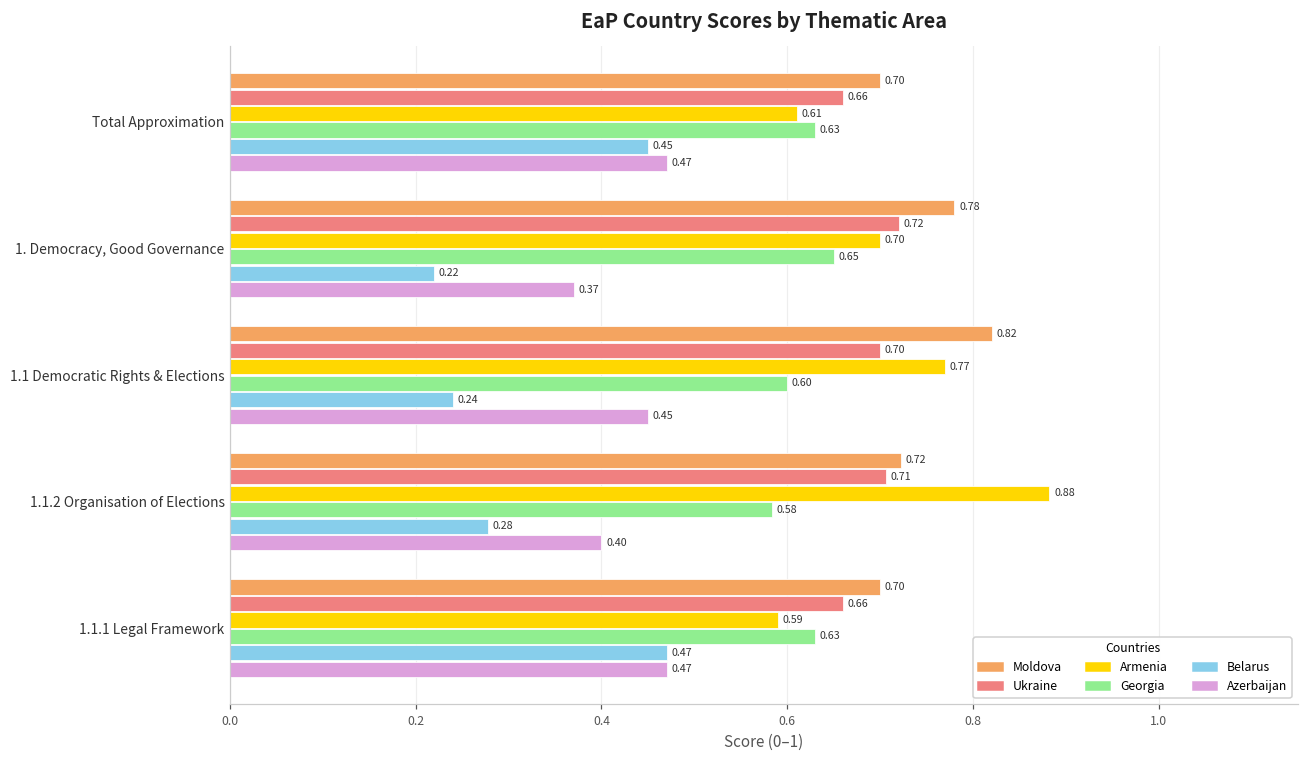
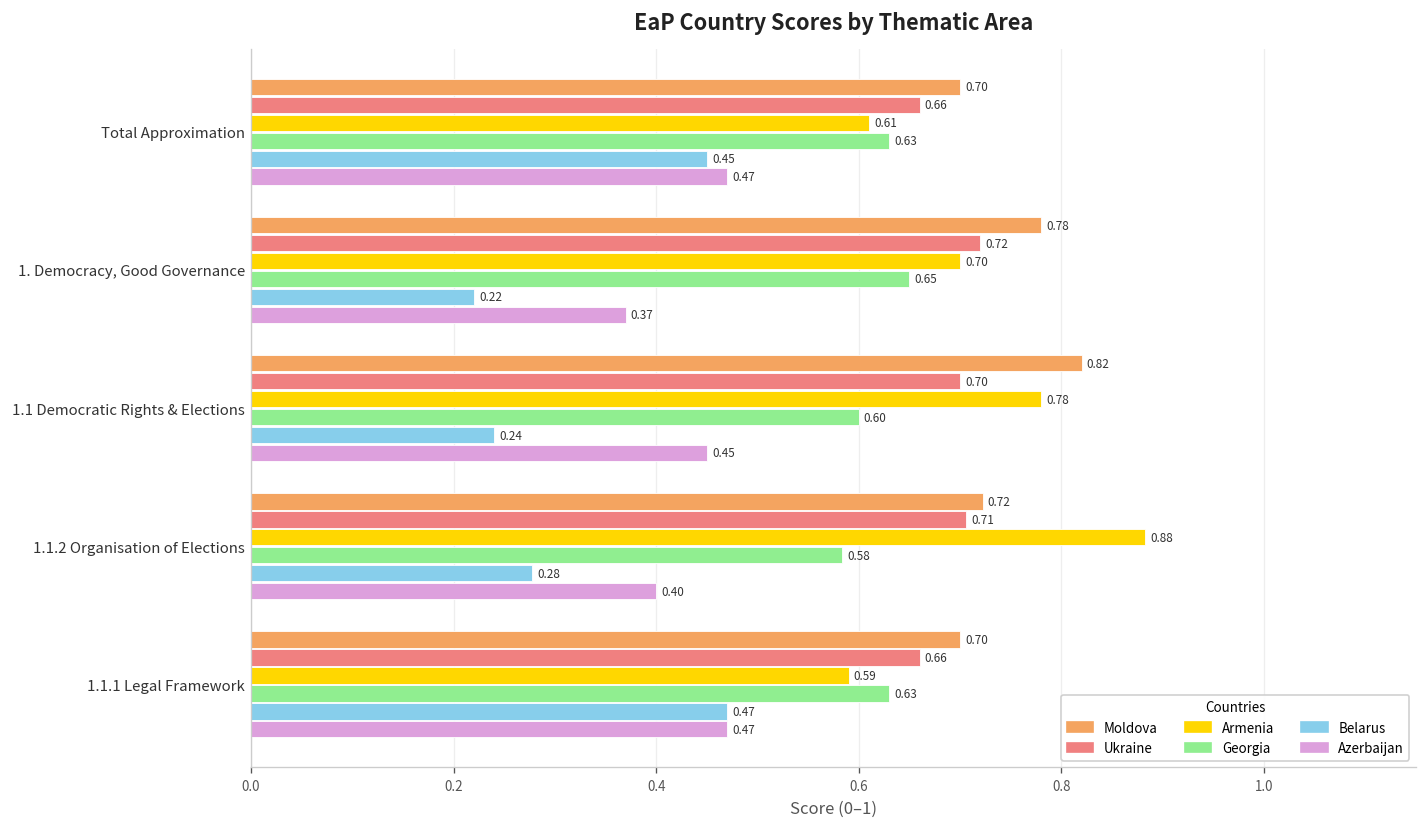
Armenia, 1.1 Democratic Rights & Elections: 0.77 -> 0.78
